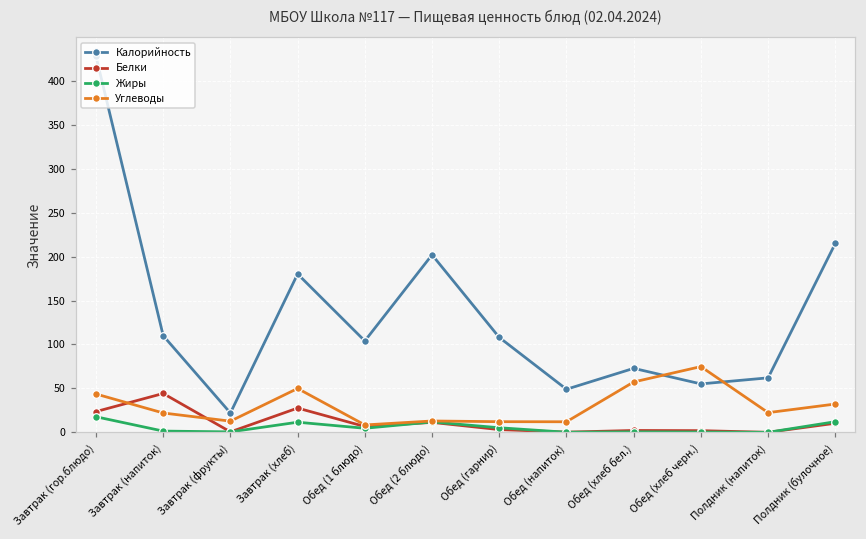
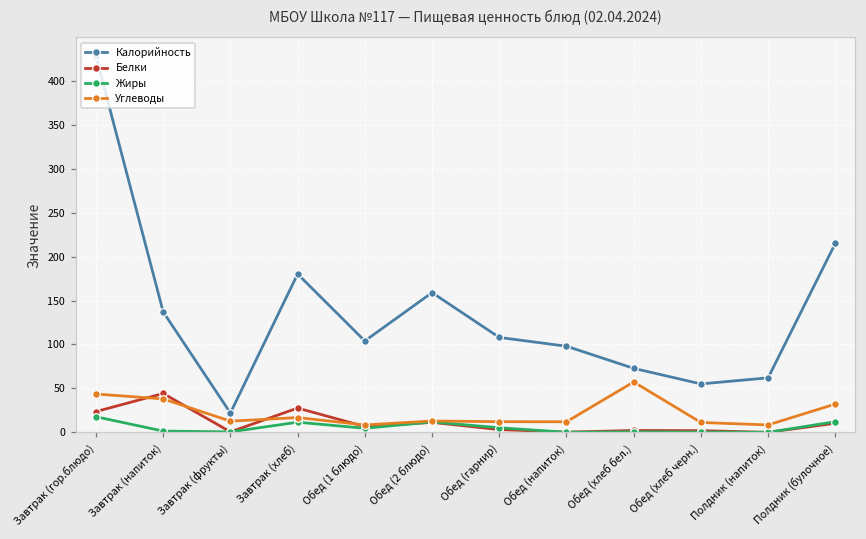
Калорийность, Завтрак (напиток): 110 -> 140
Углеводы, Завтрак (напиток): 20 -> 40
Углеводы, Завтрак (хлеб): 50 -> 20
Калорийность, Обед (2 блюдо): 200 -> 160
Калорийность, Обед (напиток): 50 -> 100
Углеводы, Обед (хлеб черн.): 70 -> 10
Углеводы, Полдник (напиток): 20 -> 10
